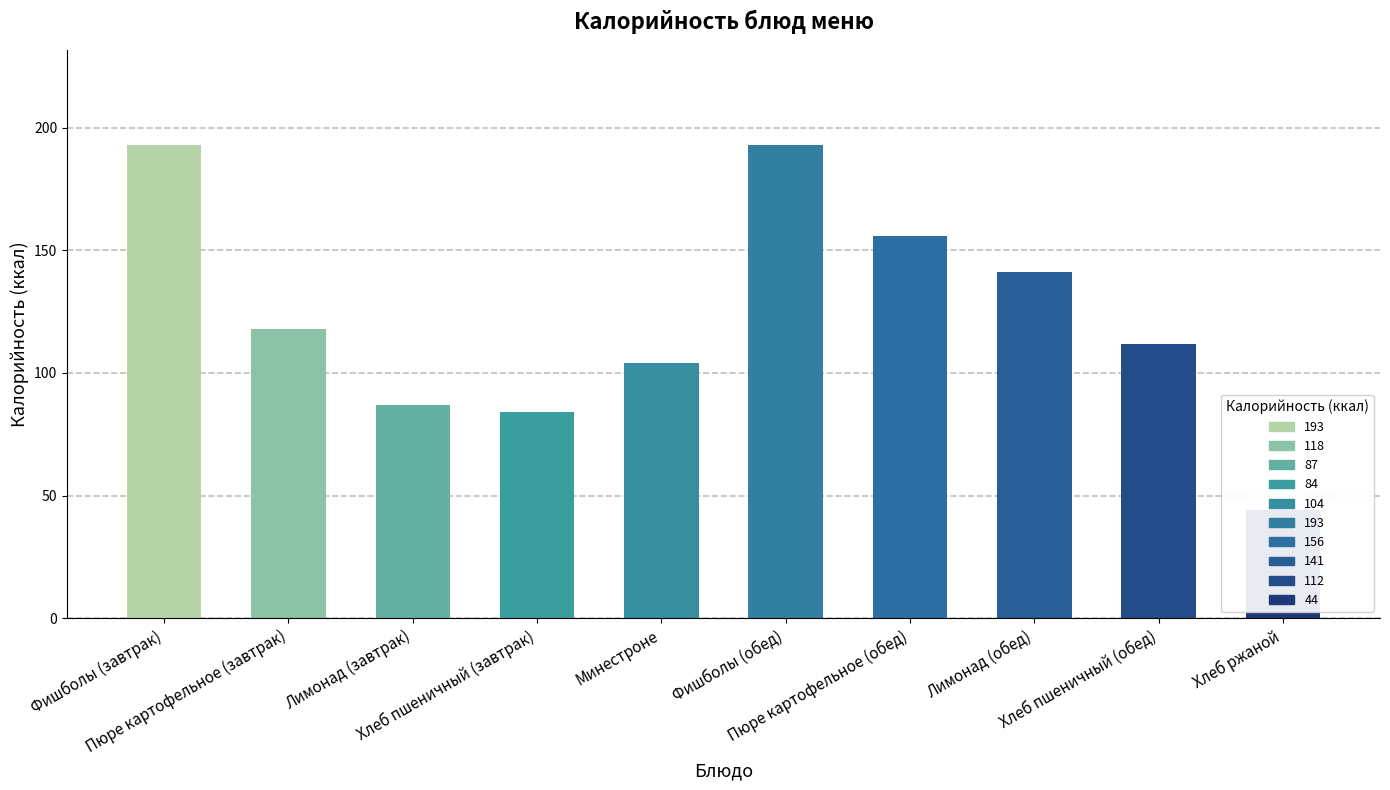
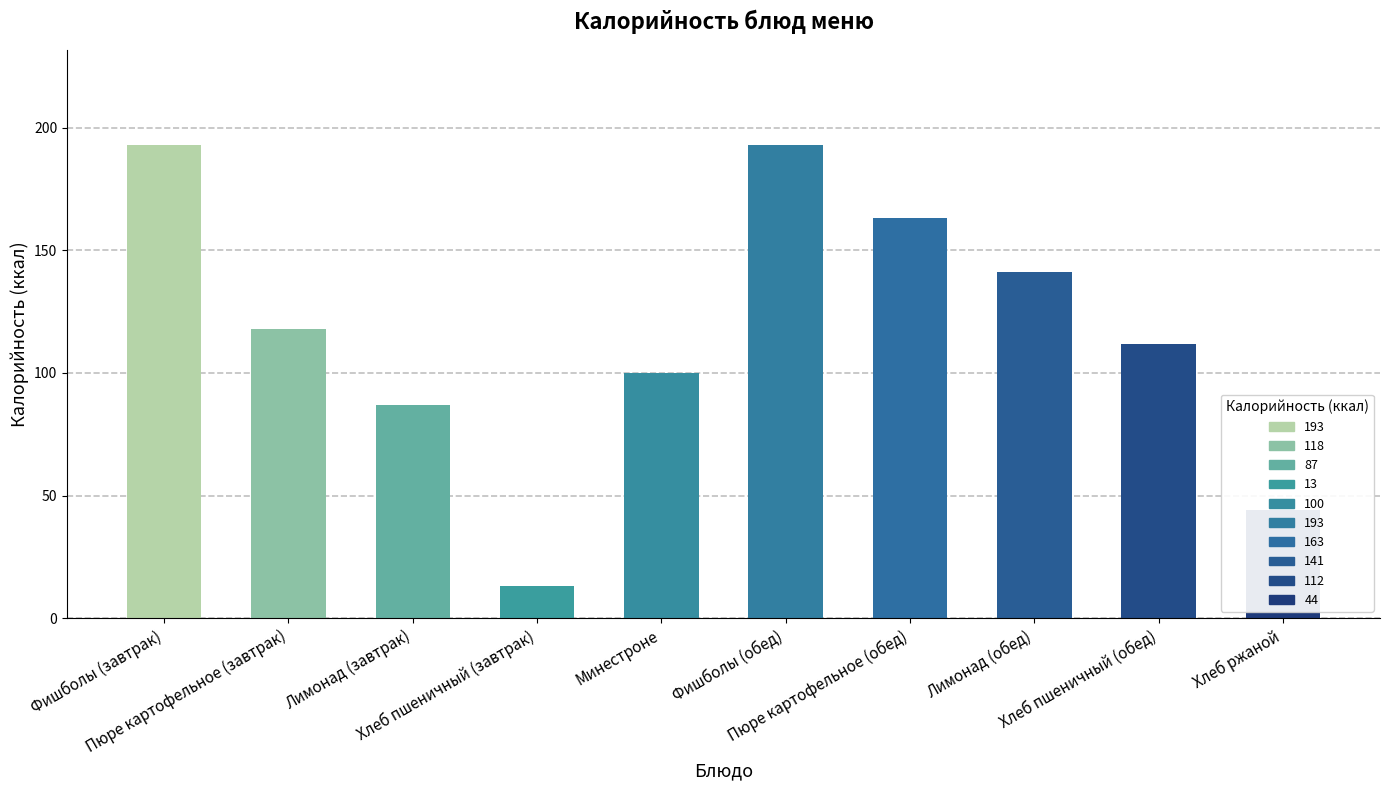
Хлеб пшеничный (завтрак): 84 -> 13
Минестроне: 104 -> 100
Пюре картофельное (обед): 156 -> 163
